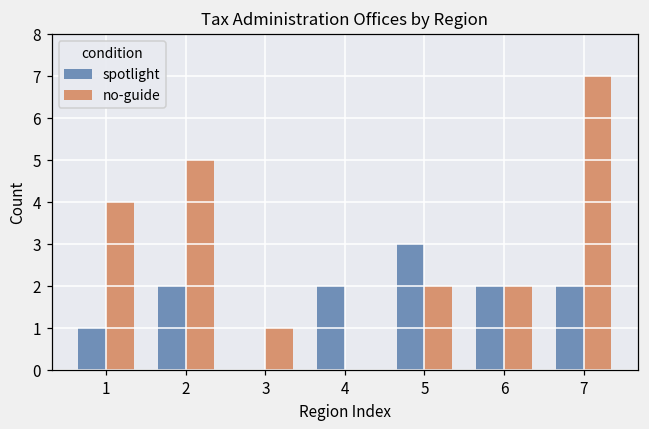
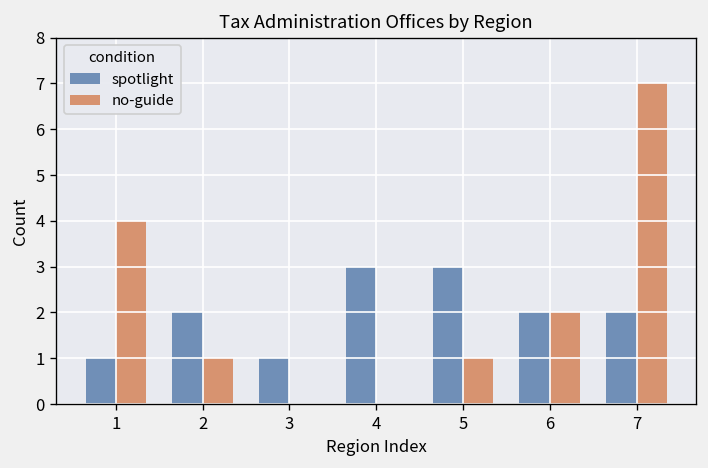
no-guide, 2: 5 -> 1
spotlight, 3: 0 -> 1
no-guide, 3: 1 -> 0
spotlight, 4: 2 -> 3
no-guide, 5: 2 -> 1
